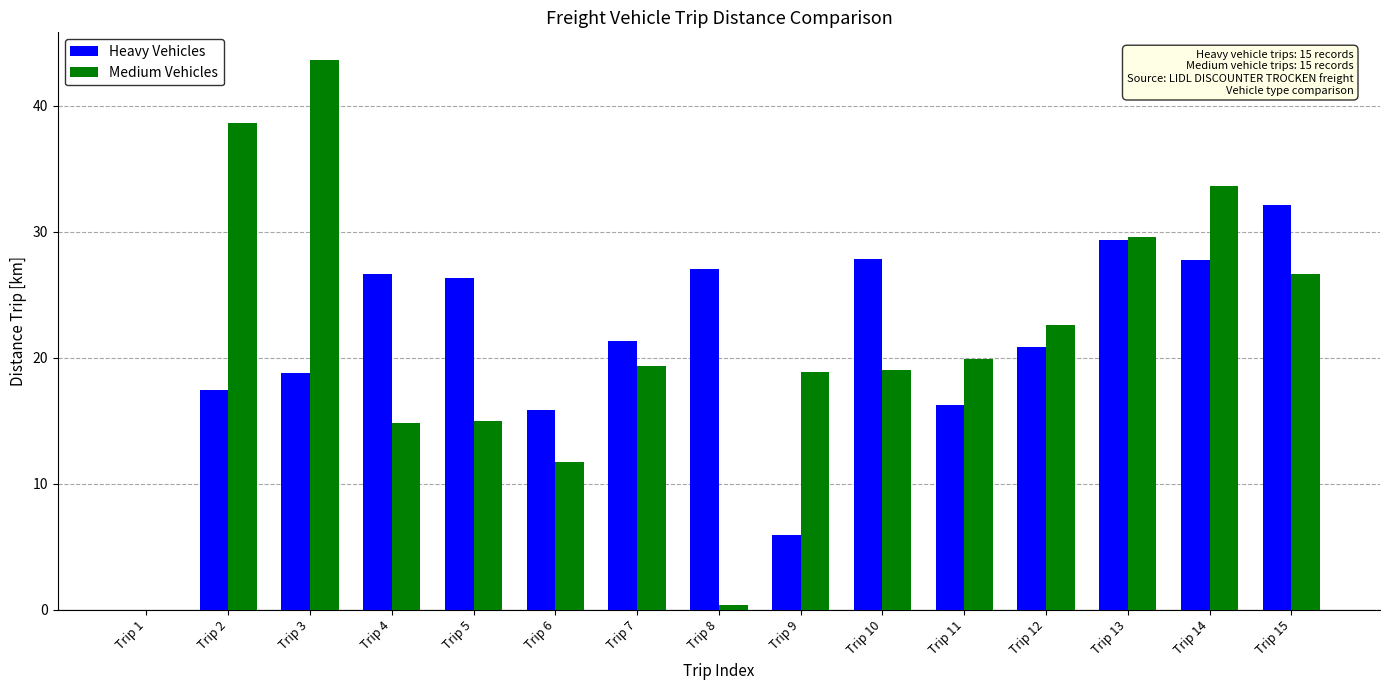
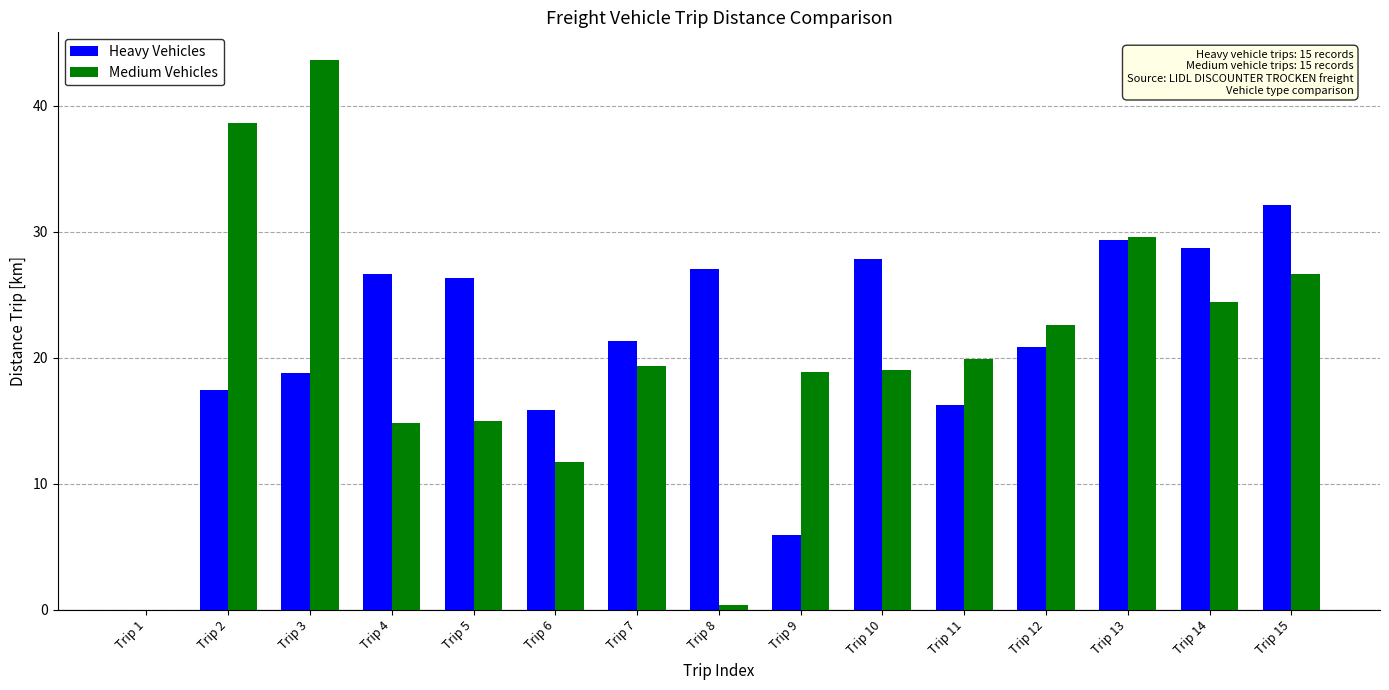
Heavy Vehicles, Trip 14: 27.8 -> 28.8
Medium Vehicles, Trip 14: 33.6 -> 24.4
